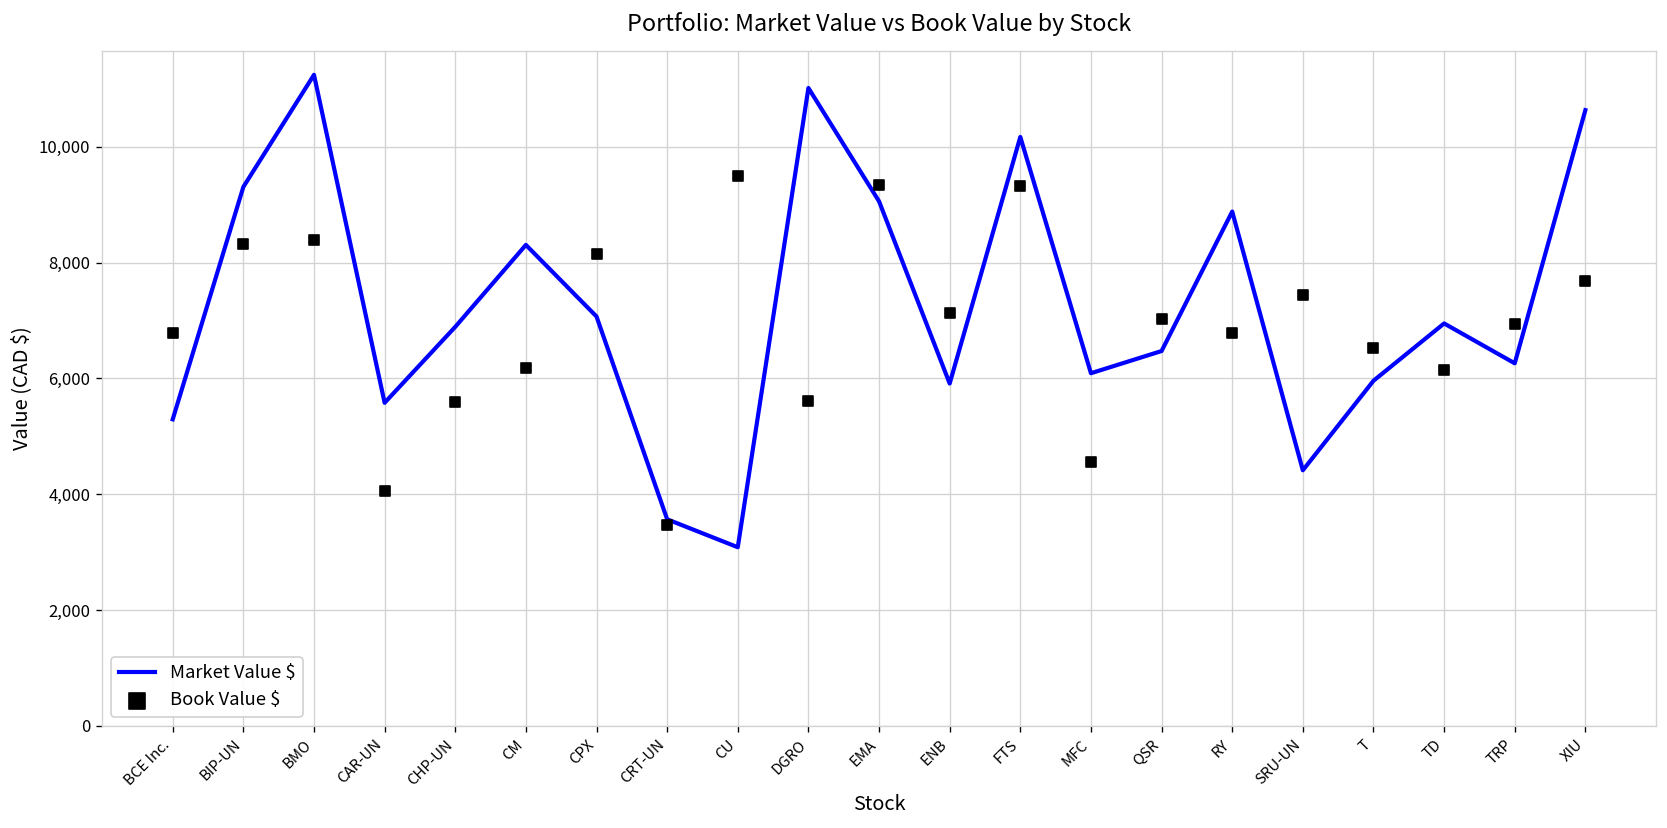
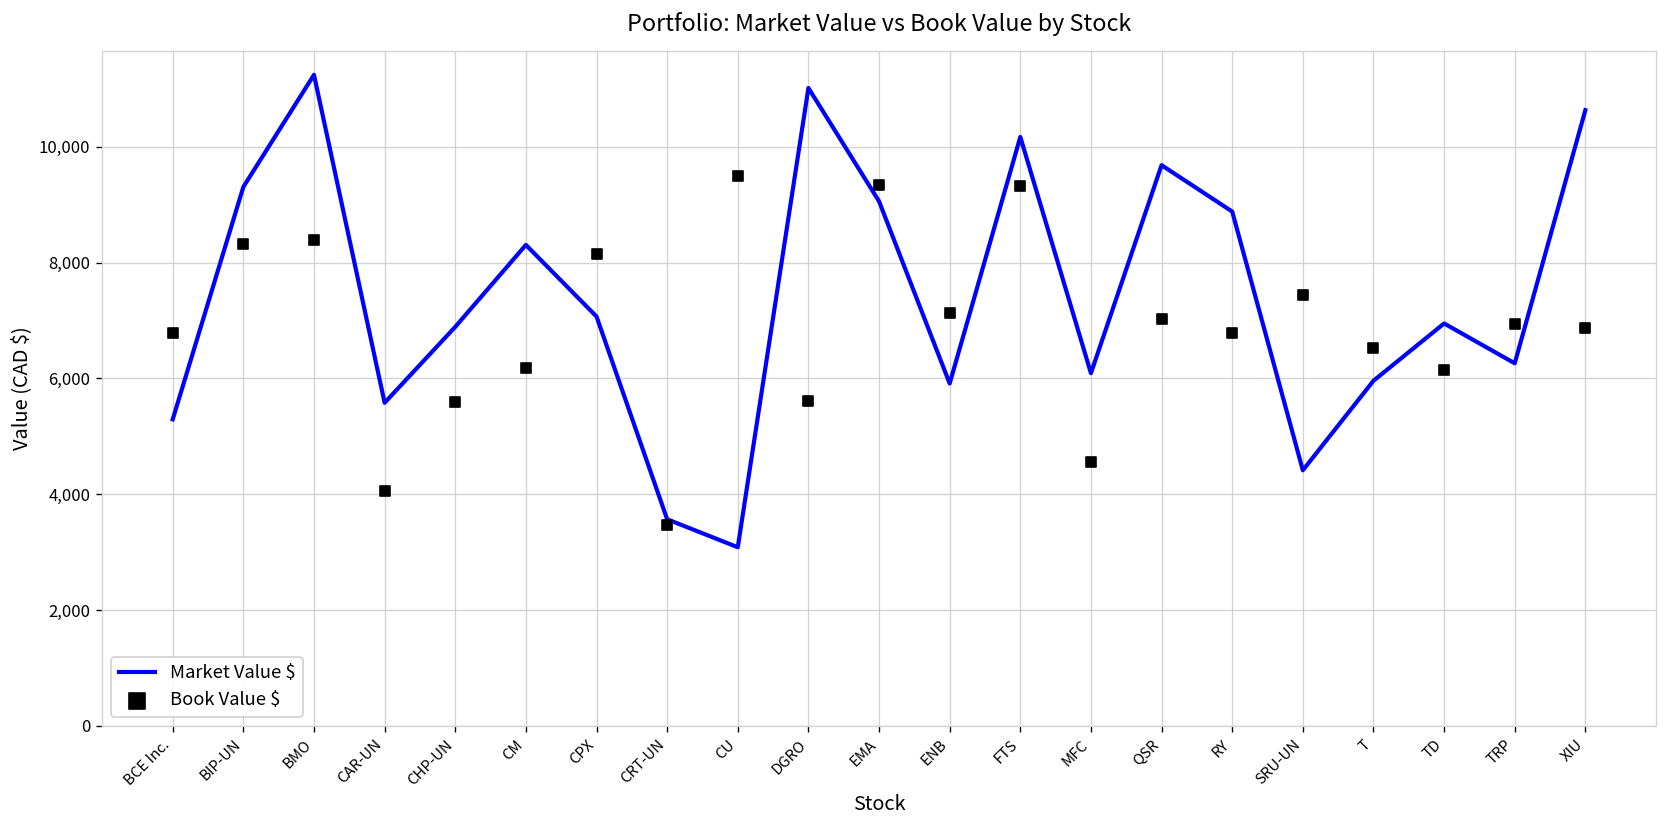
Market Value $, QSR: 6,500 -> 9,700
Book Value $, XIU: 7,700 -> 6,900
